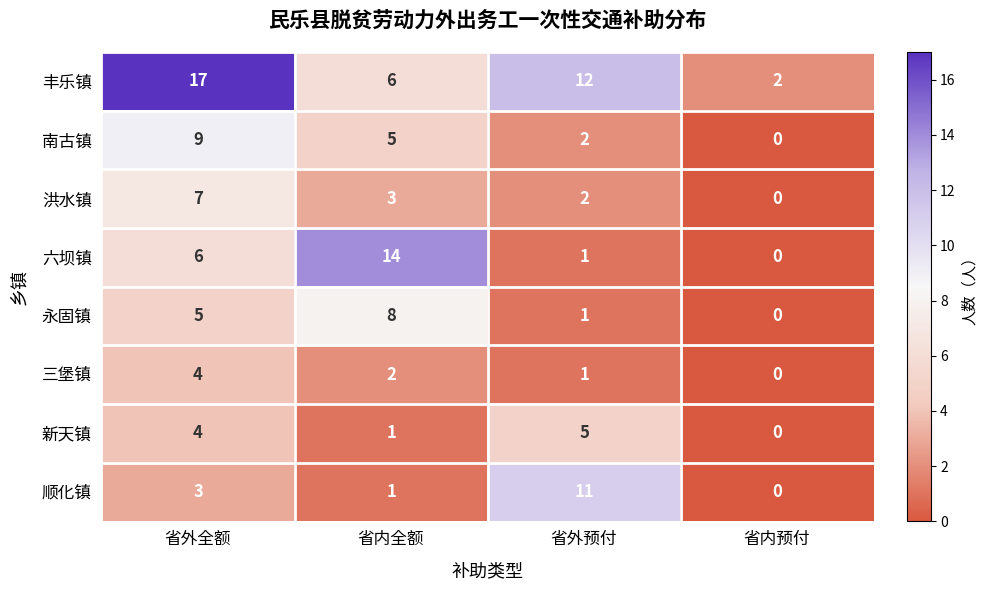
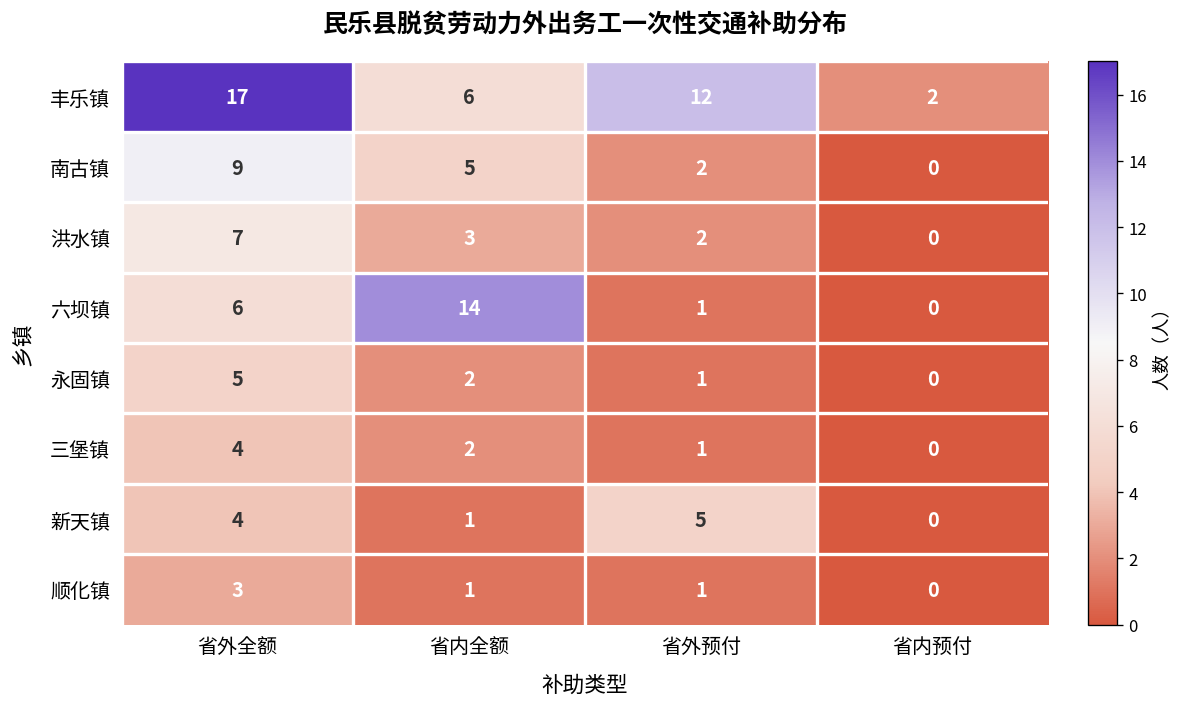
永固镇, 省内全额: 8 -> 2
顺化镇, 省外预付: 11 -> 1
